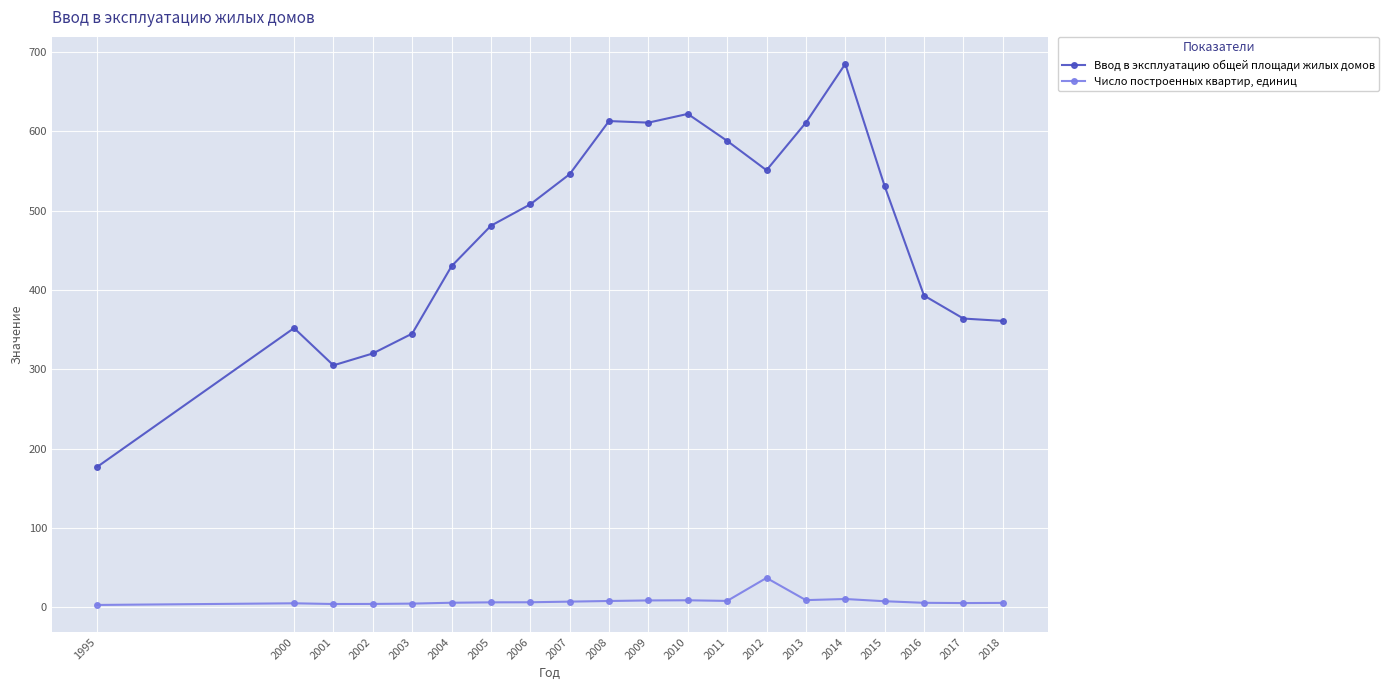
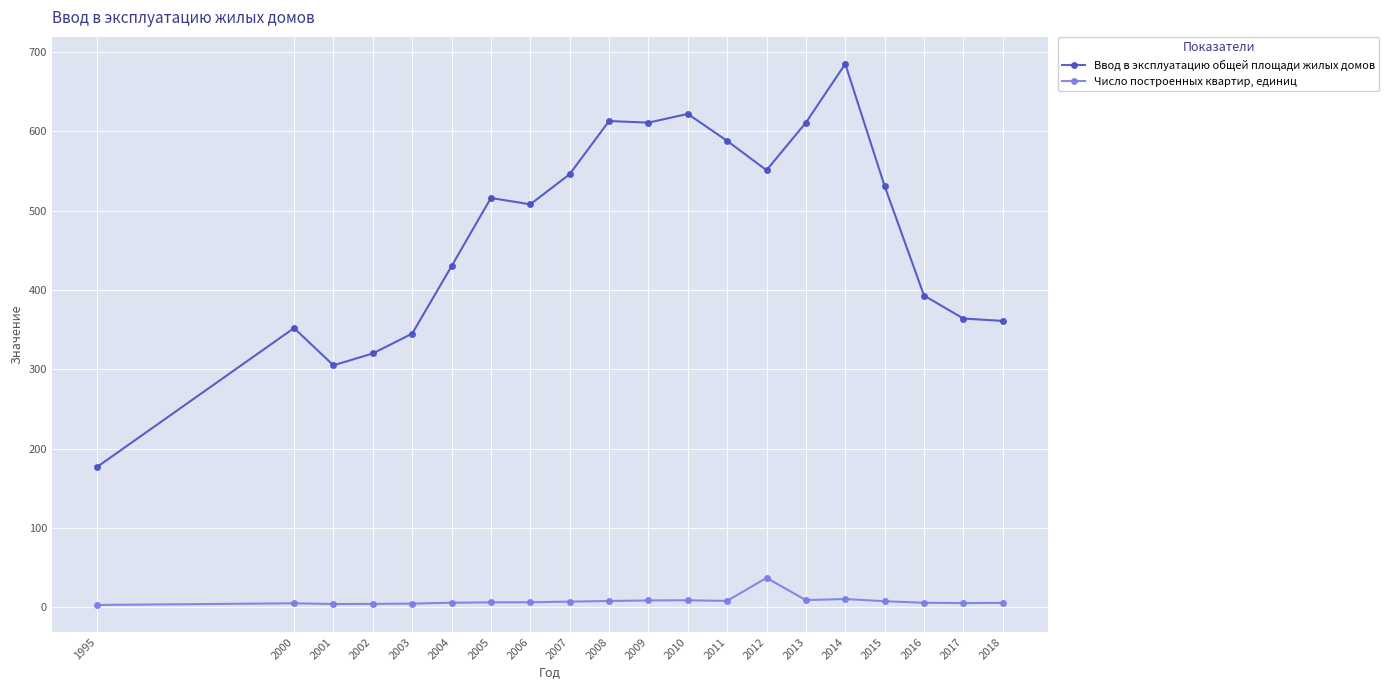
Ввод в эксплуатацию общей площади жилых домов, 2005: 480 -> 520
